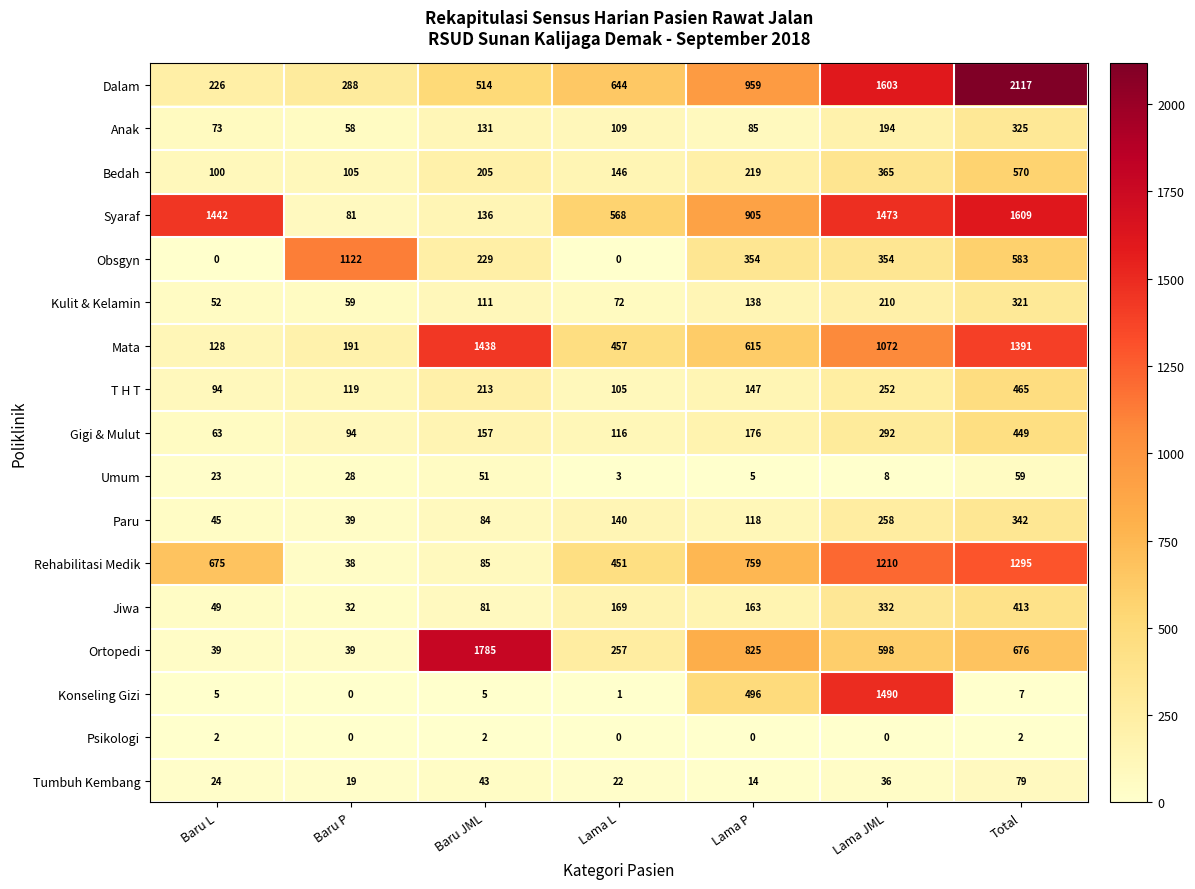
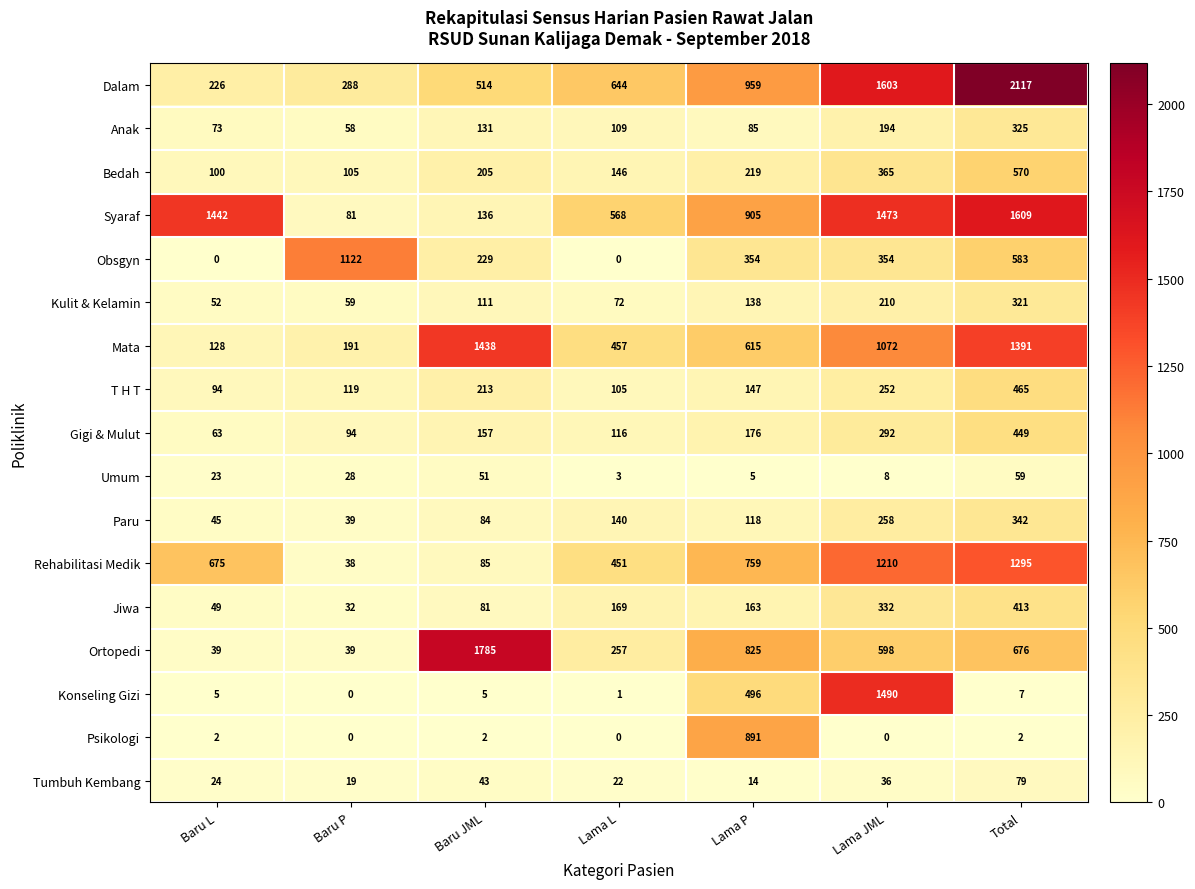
Psikologi, Lama P: 0 -> 891
